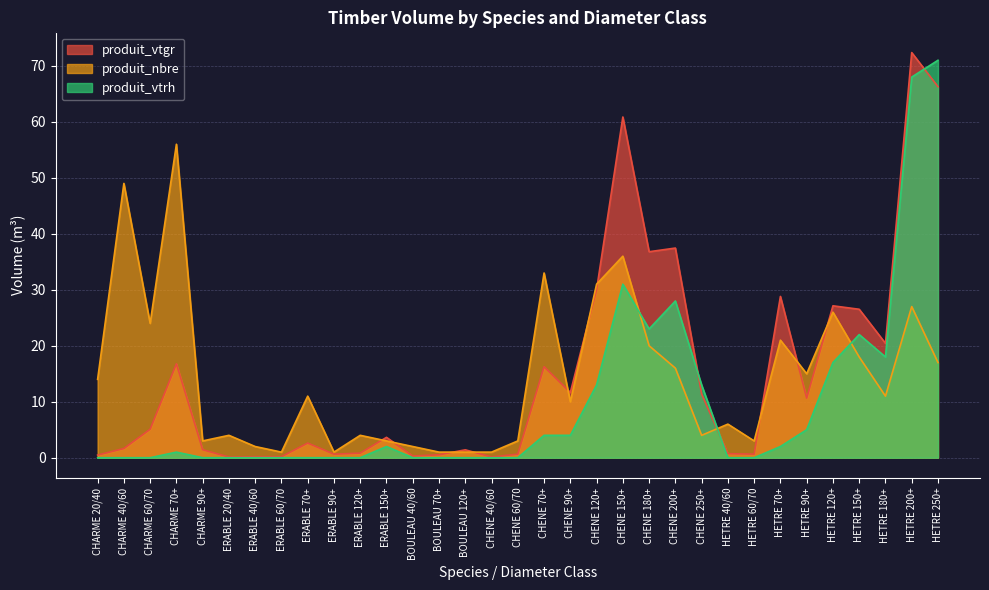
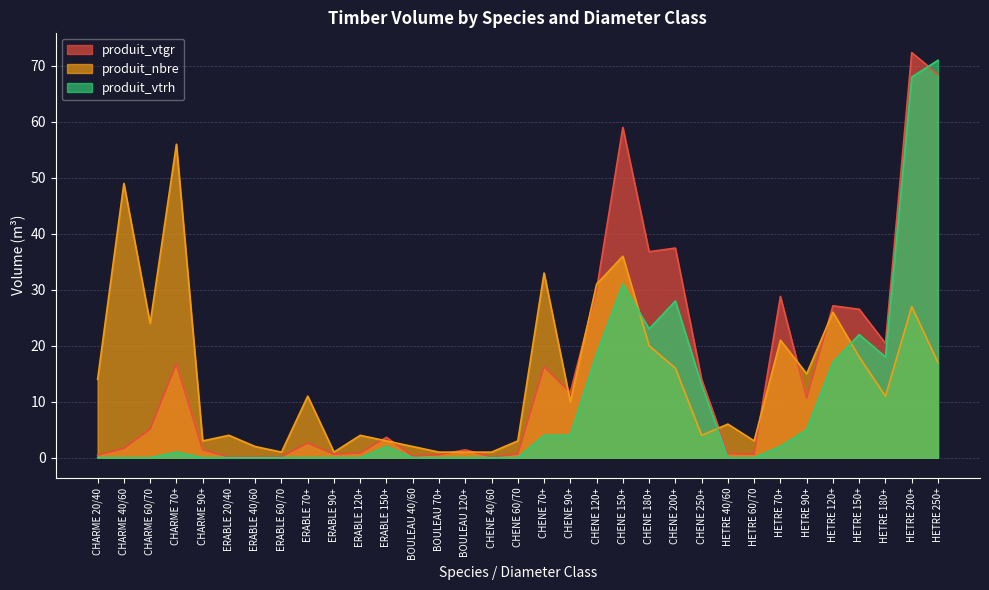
produit_vtrh, CHENE 120+: 13 -> 19
produit_vtgr, CHENE 150+: 61 -> 59
produit_vtgr, CHENE 250+: 11 -> 14
produit_vtgr, HETRE 250+: 66 -> 68
